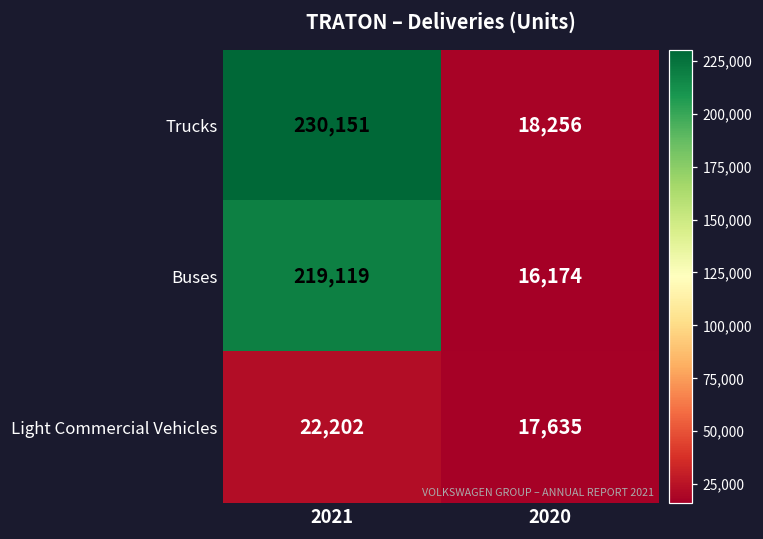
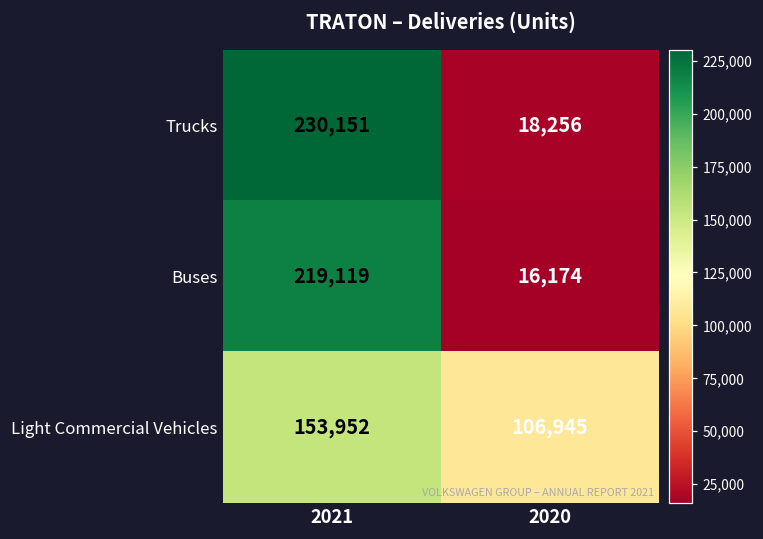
Light Commercial Vehicles, 2021: 22,202 -> 153,952
Light Commercial Vehicles, 2020: 17,635 -> 106,945
